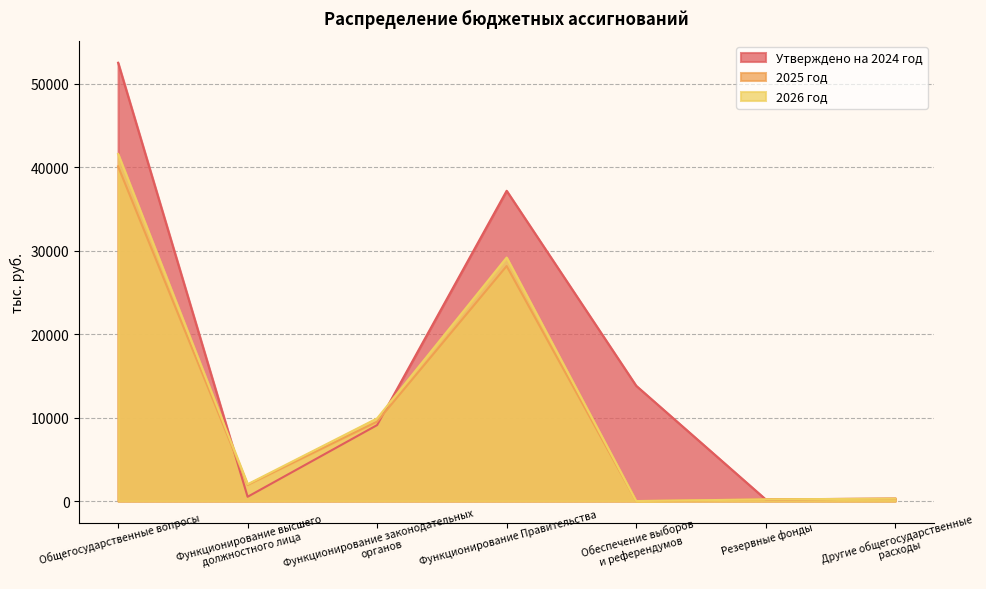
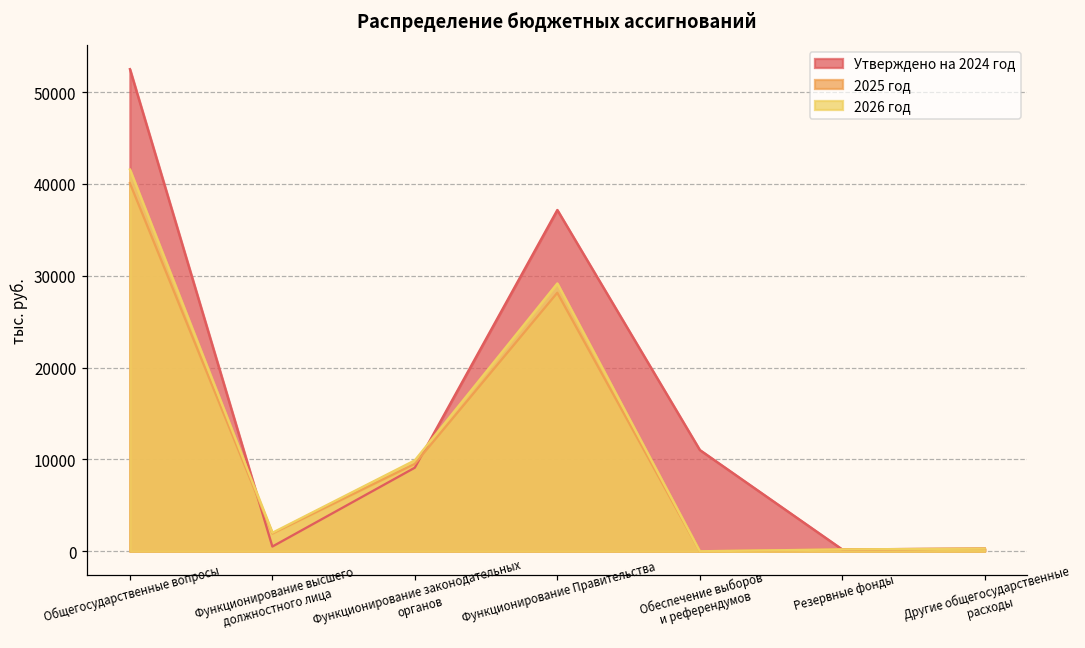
Утверждено на 2024 год, Обеспечение выборов и референдумов: 14000 -> 11000
